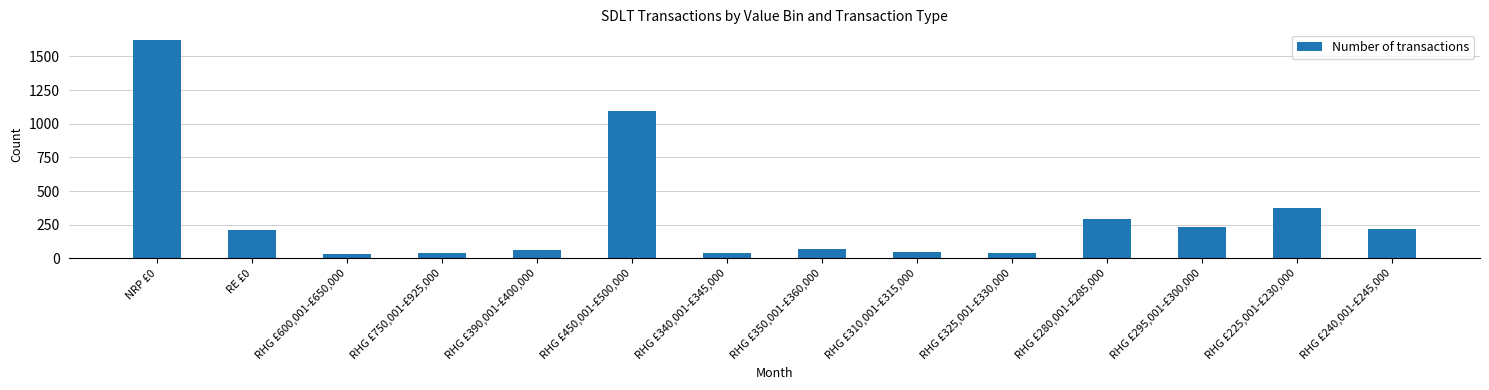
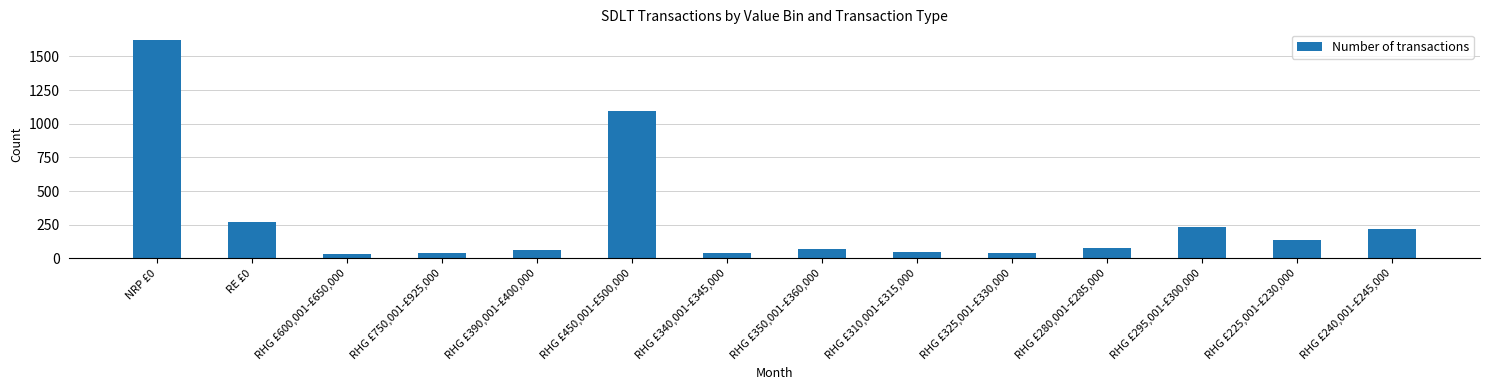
RE £0: 210 -> 270
RHG £280,001-£285,000: 290 -> 80
RHG £225,001-£230,000: 380 -> 140
